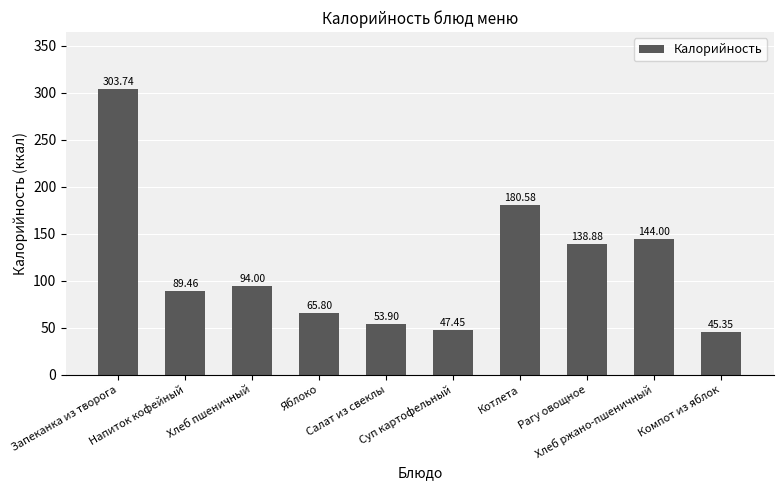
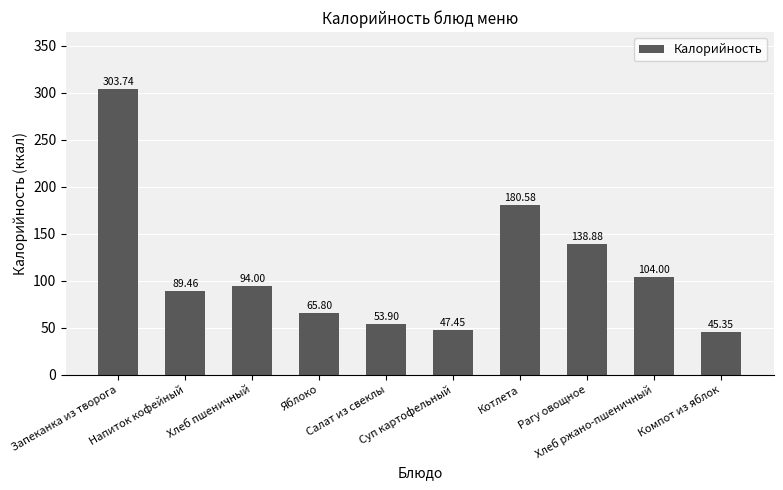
Хлеб ржано-пшеничный: 144.00 -> 104.00
